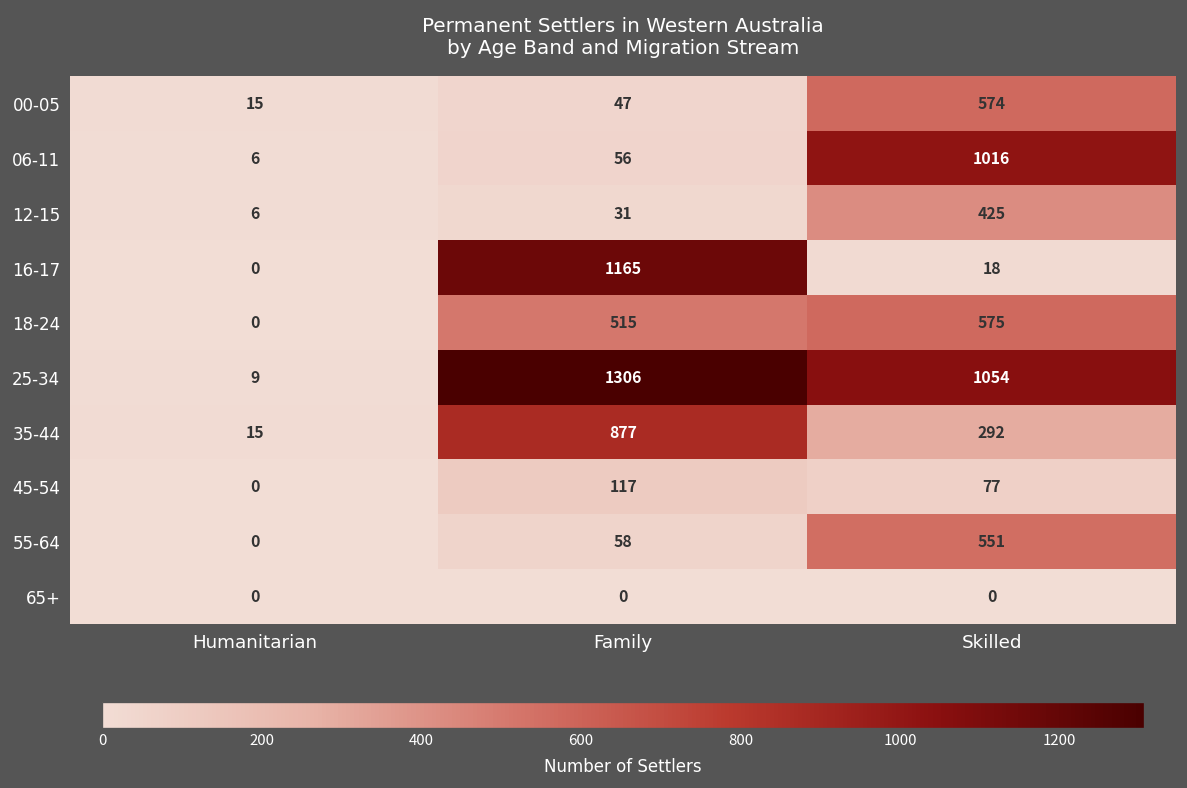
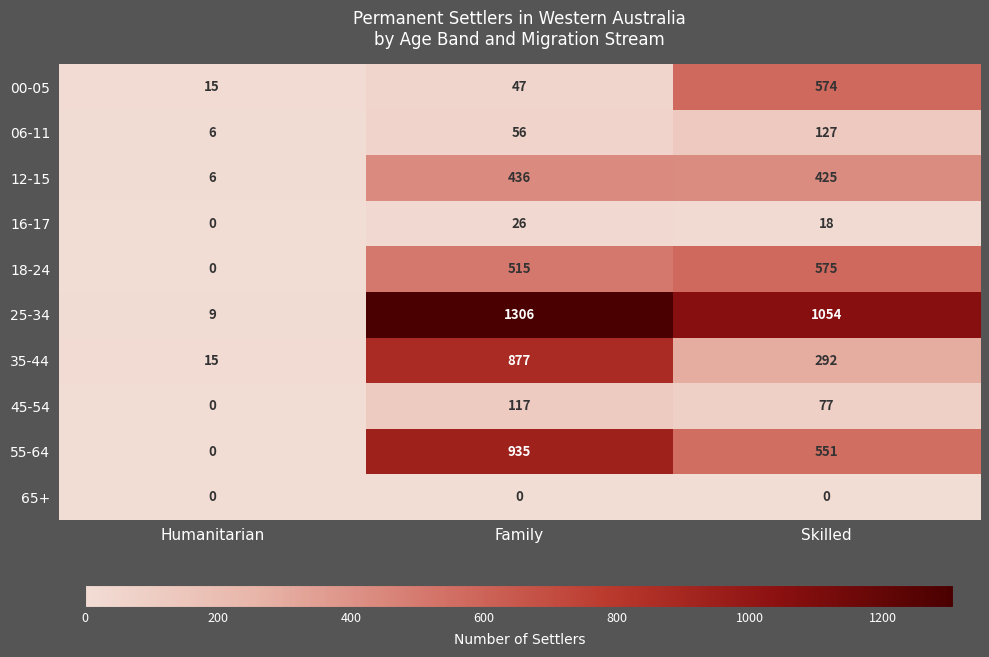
06-11, Skilled: 1016 -> 127
12-15, Family: 31 -> 436
16-17, Family: 1165 -> 26
55-64, Family: 58 -> 935
